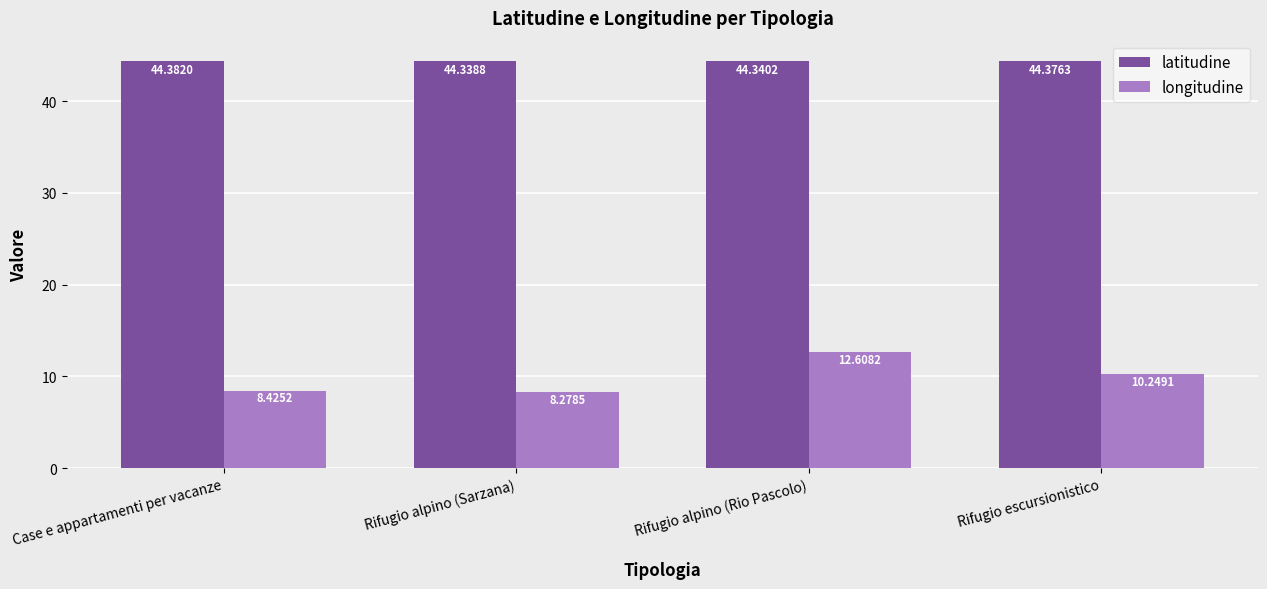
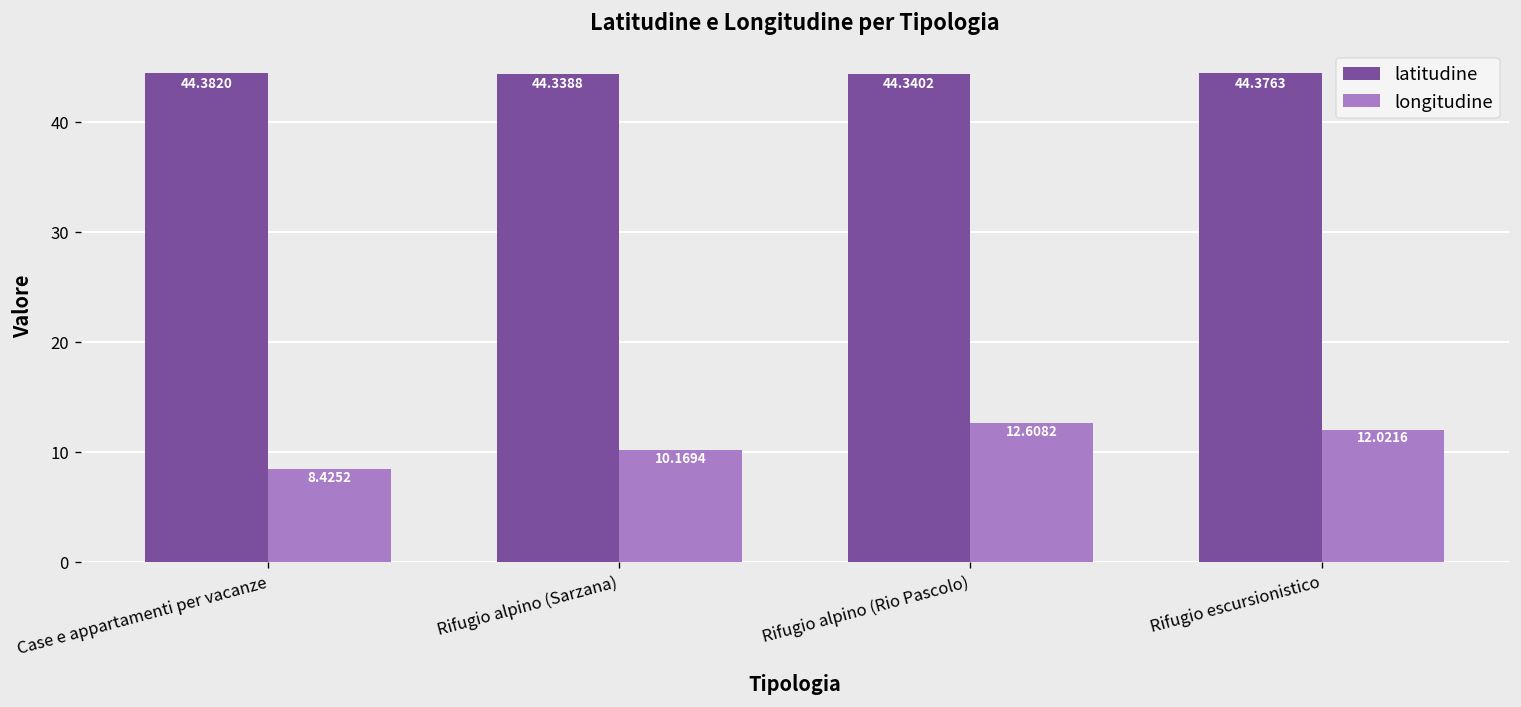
longitudine, Rifugio alpino (Sarzana): 8.2785 -> 10.1694
longitudine, Rifugio escursionistico: 10.2491 -> 12.0216
